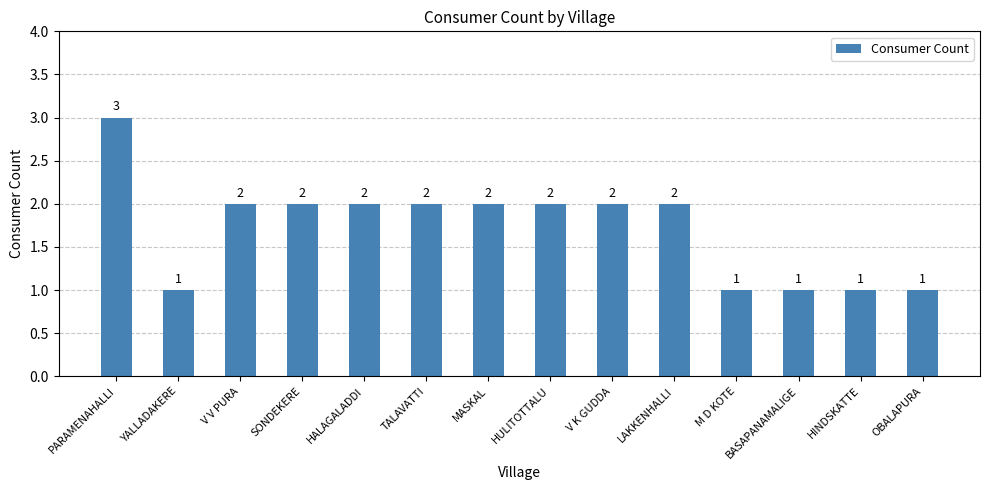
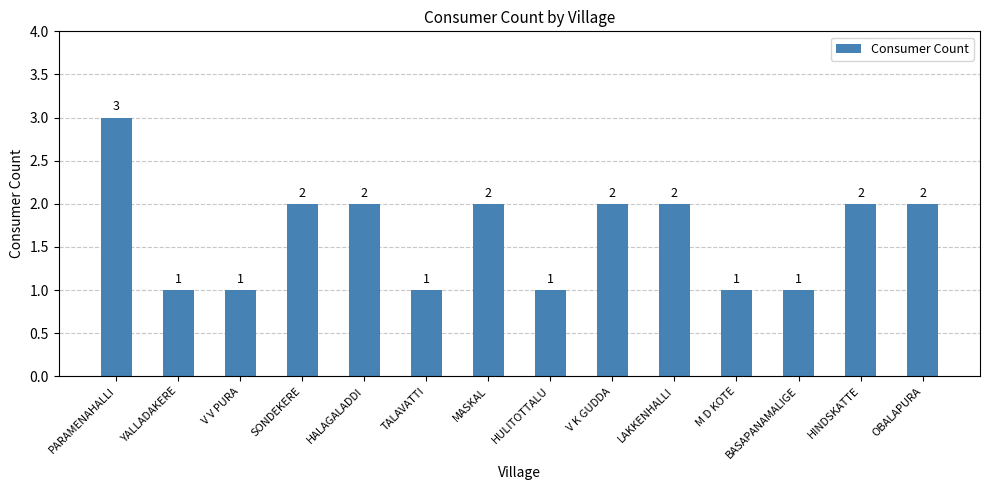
V V PURA: 2 -> 1
TALAVATTI: 2 -> 1
HULITOTTALU: 2 -> 1
HINDSKATTE: 1 -> 2
OBALAPURA: 1 -> 2
